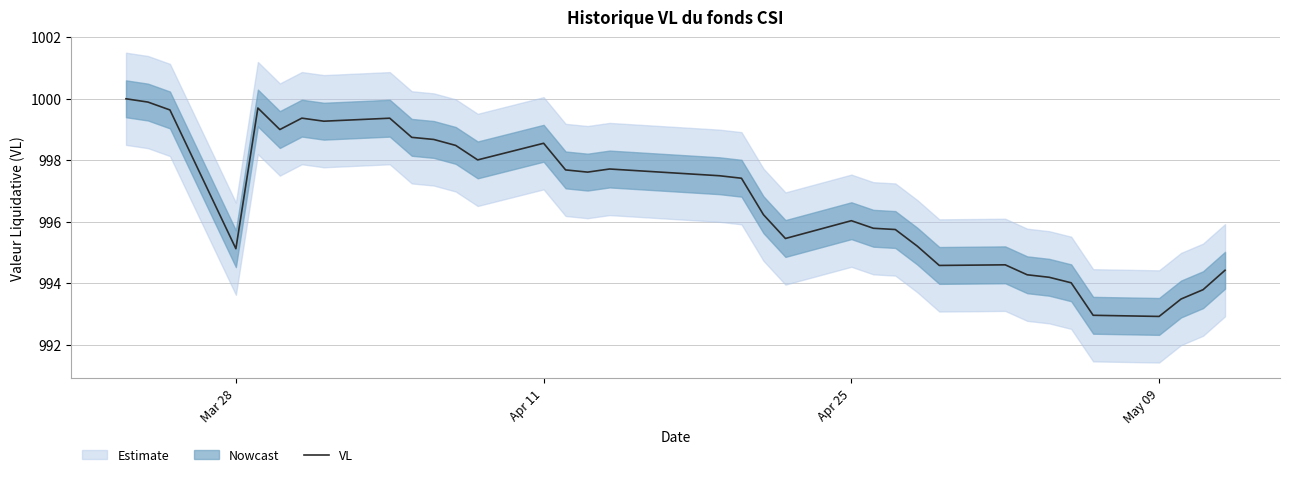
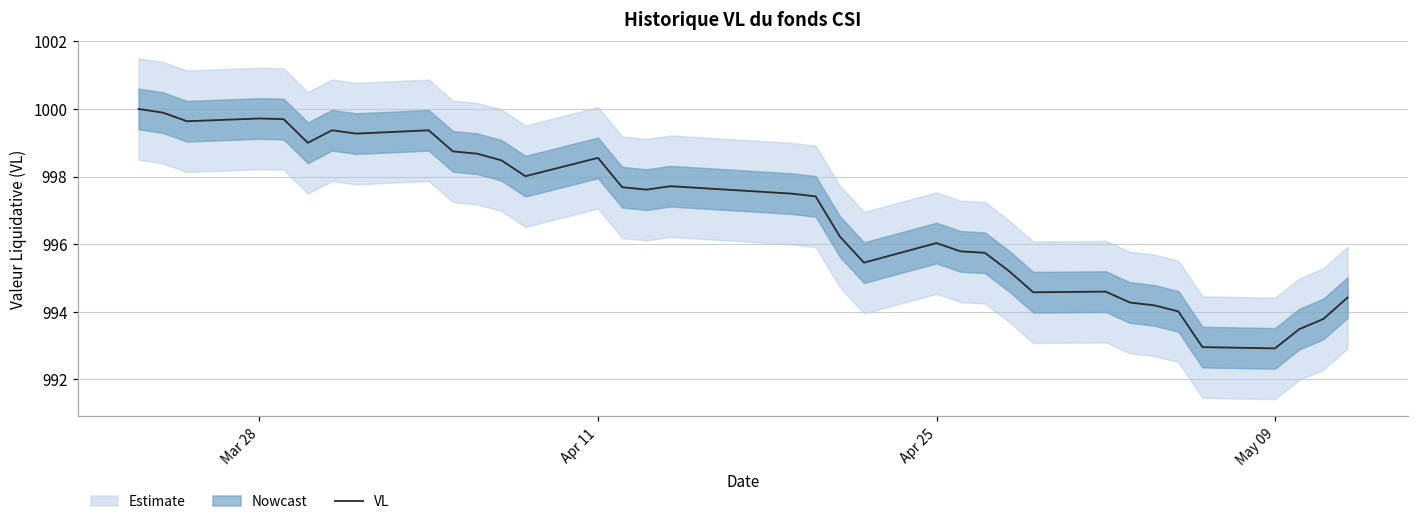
VL, Mar 28: 995.1 -> 999.7
